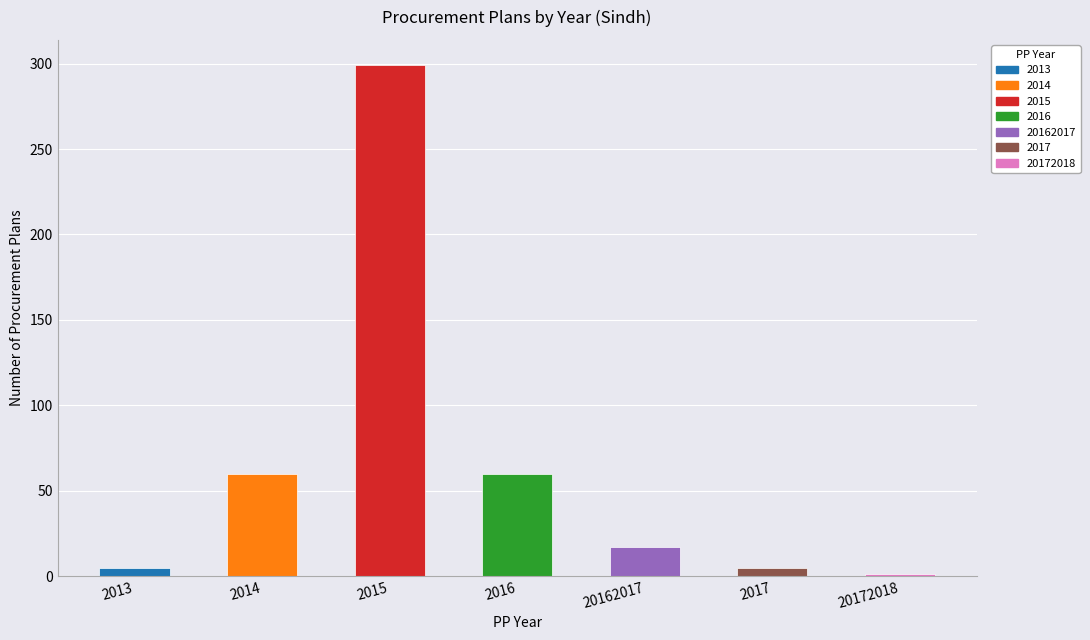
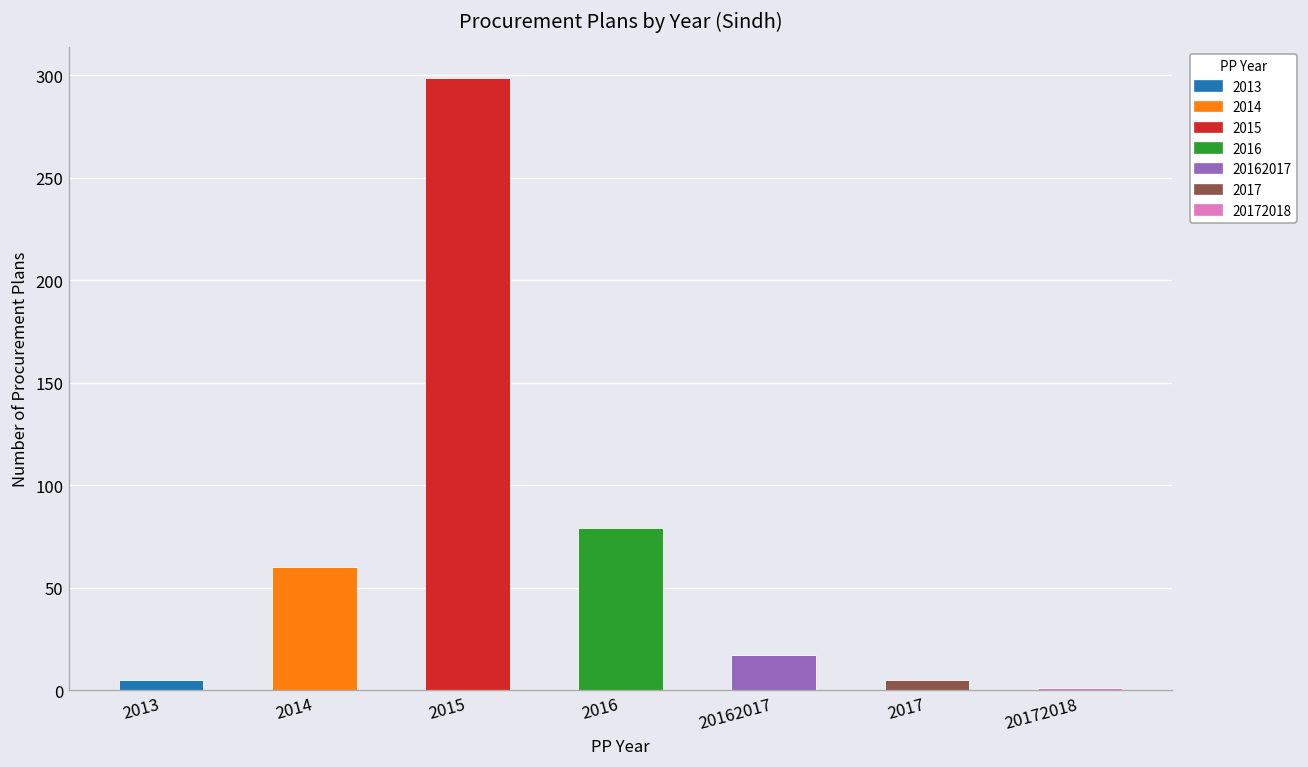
2016: 60 -> 79
